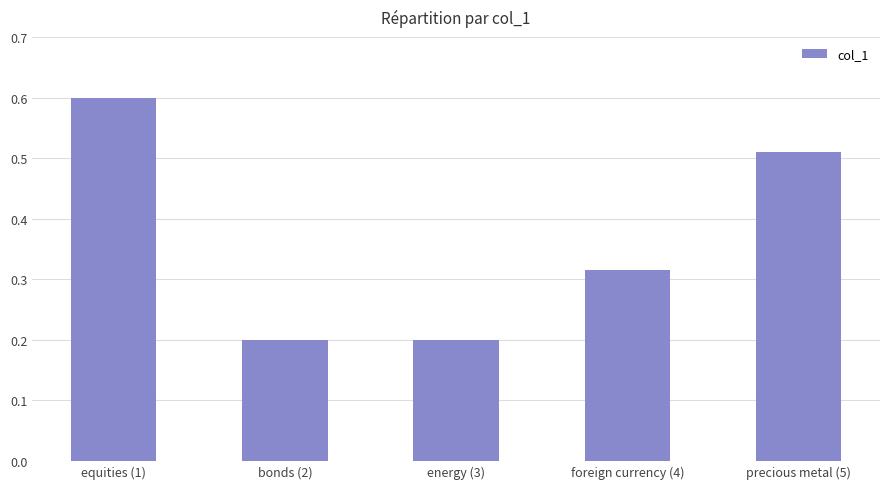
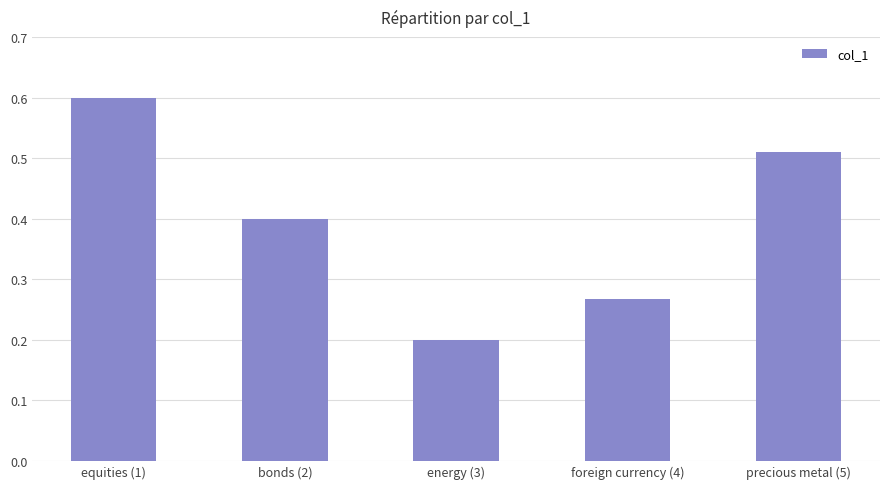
bonds (2): 0.2 -> 0.4
foreign currency (4): 0.32 -> 0.27
